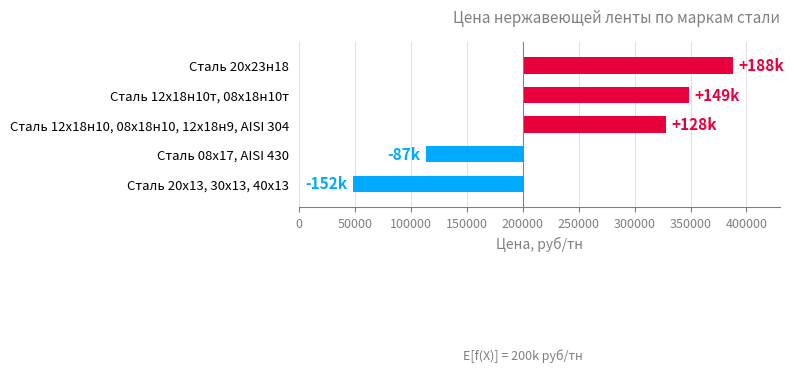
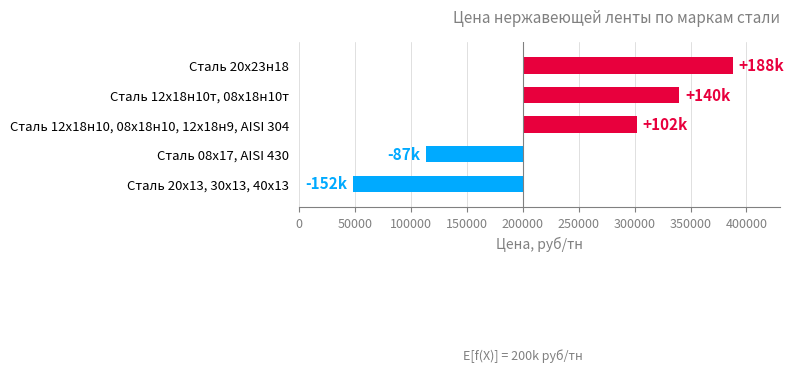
Сталь 12х18н10т, 08х18н10т: +149k -> +140k
Сталь 12х18н10, 08х18н10, 12х18н9, AISI 304: +128k -> +102k
